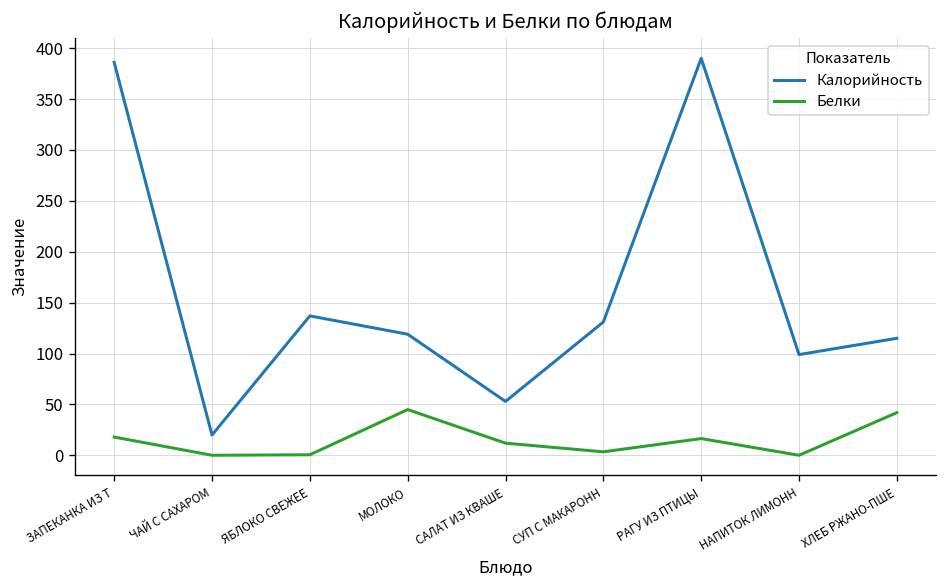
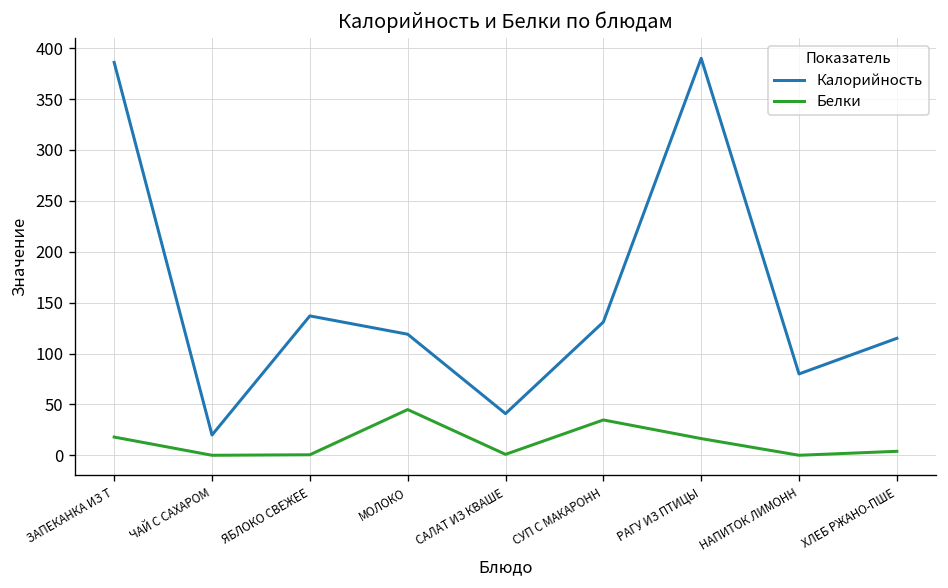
Калорийность, САЛАТ ИЗ КВАШЕ: 50 -> 40
Белки, САЛАТ ИЗ КВАШЕ: 10 -> 0
Белки, СУП С МАКАРОНН: 0 -> 30
Калорийность, НАПИТОК ЛИМОНН: 100 -> 80
Белки, ХЛЕБ РЖАНО-ПШЕ: 40 -> 0
